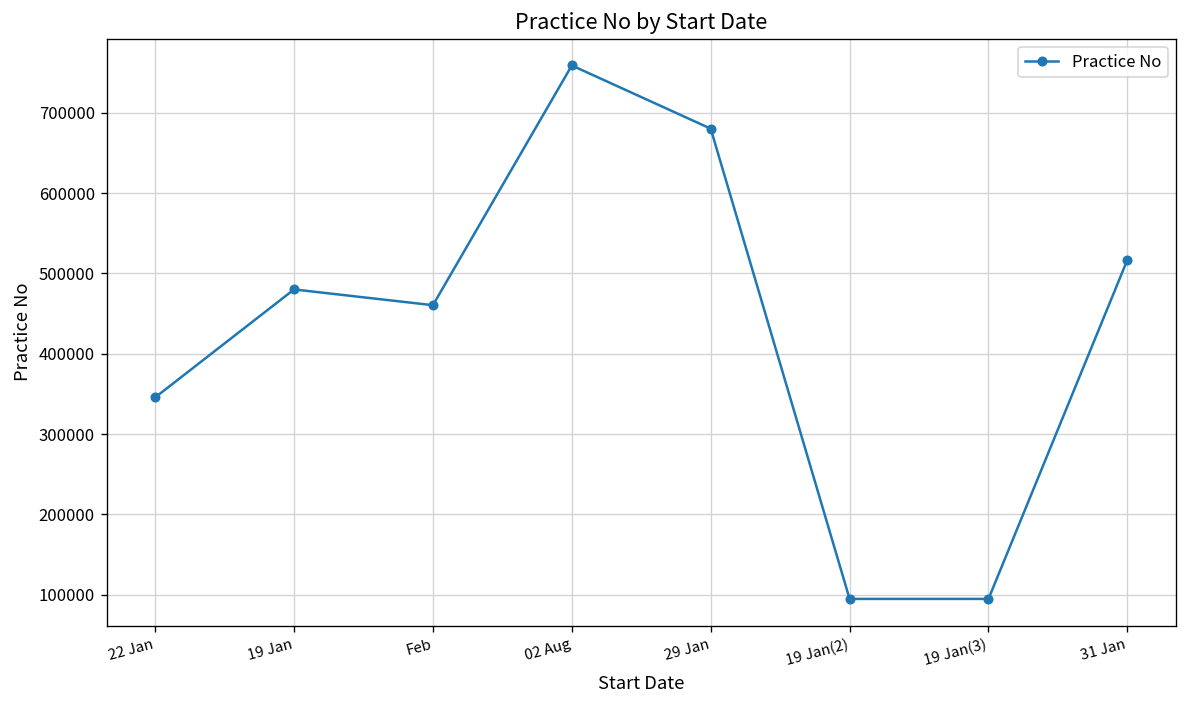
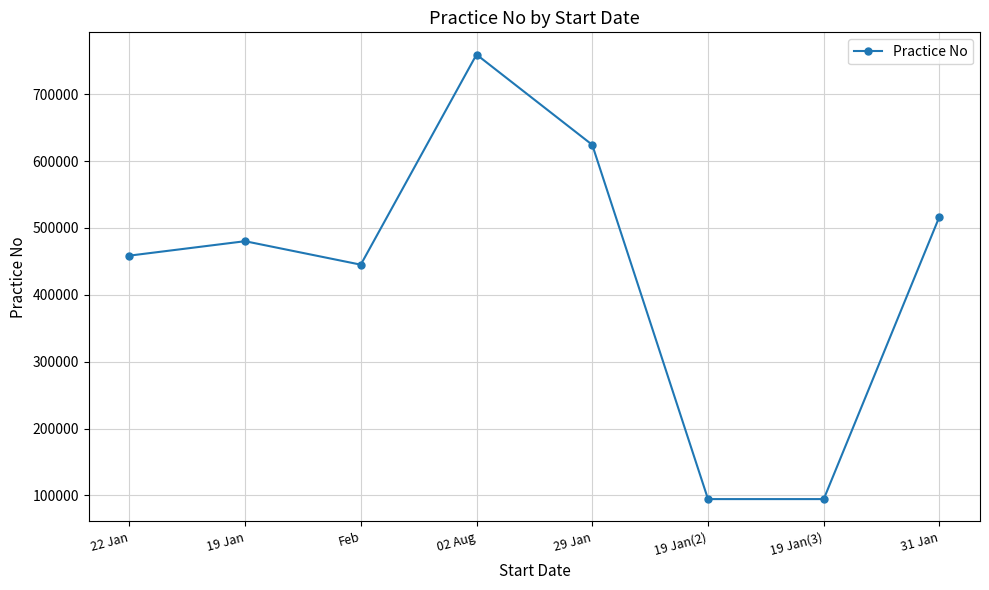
22 Jan: 350000 -> 460000
Feb: 460000 -> 450000
29 Jan: 680000 -> 620000
